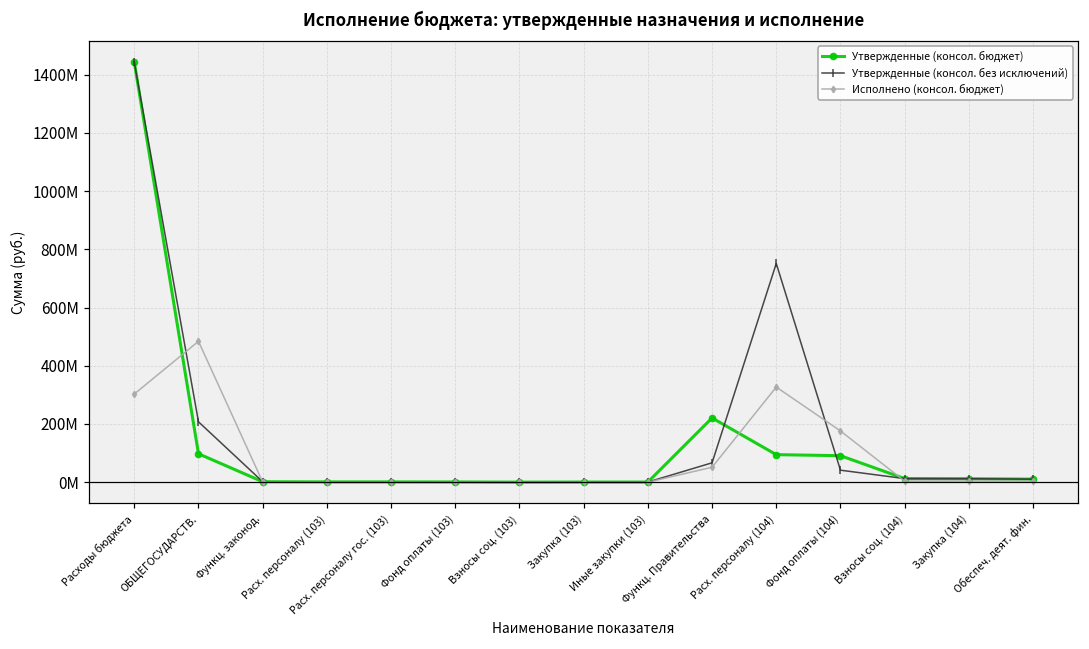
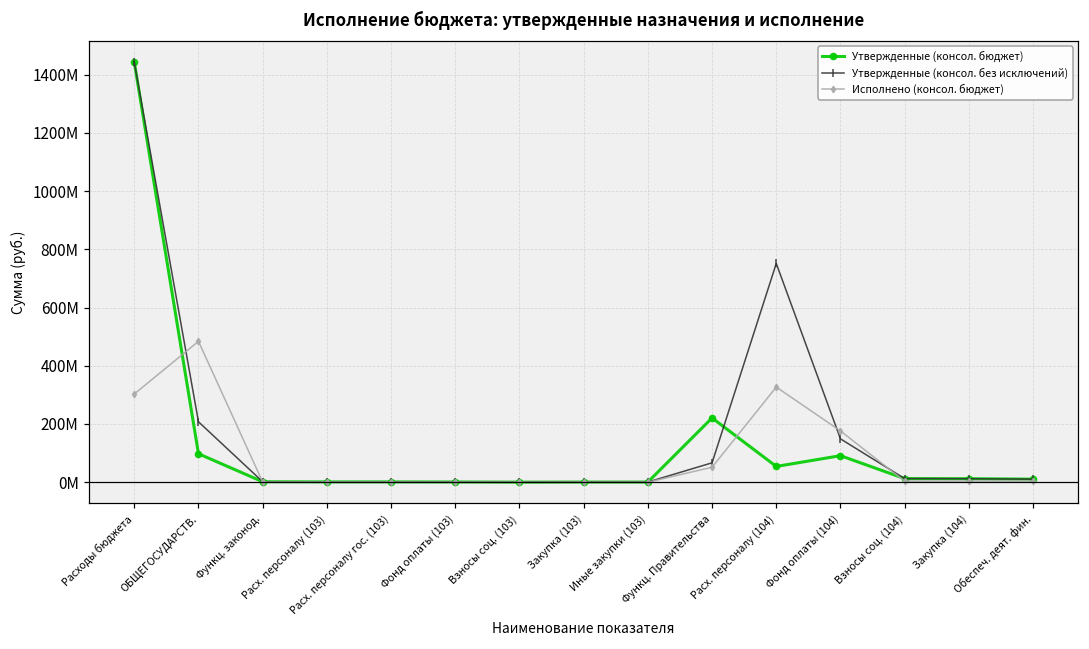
Утвержденные (консол. бюджет), Расх. персоналу (104): 90000000 -> 50000000
Утвержденные (консол. без исключений), Фонд оплаты (104): 40000000 -> 150000000
